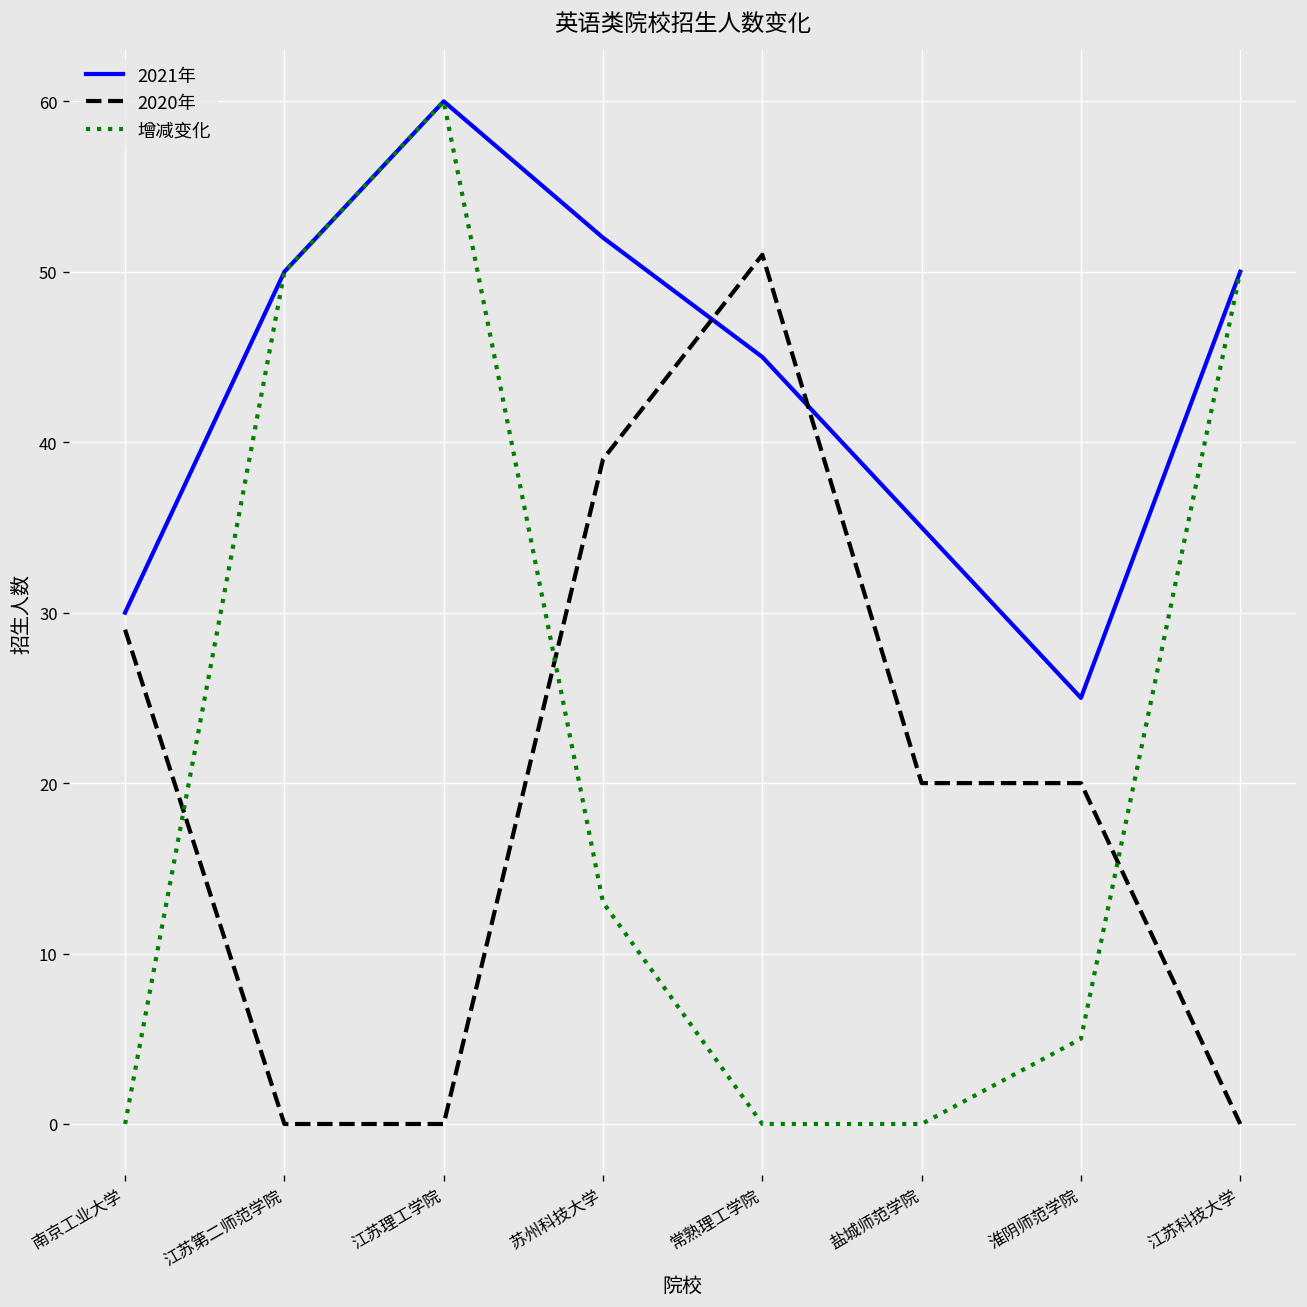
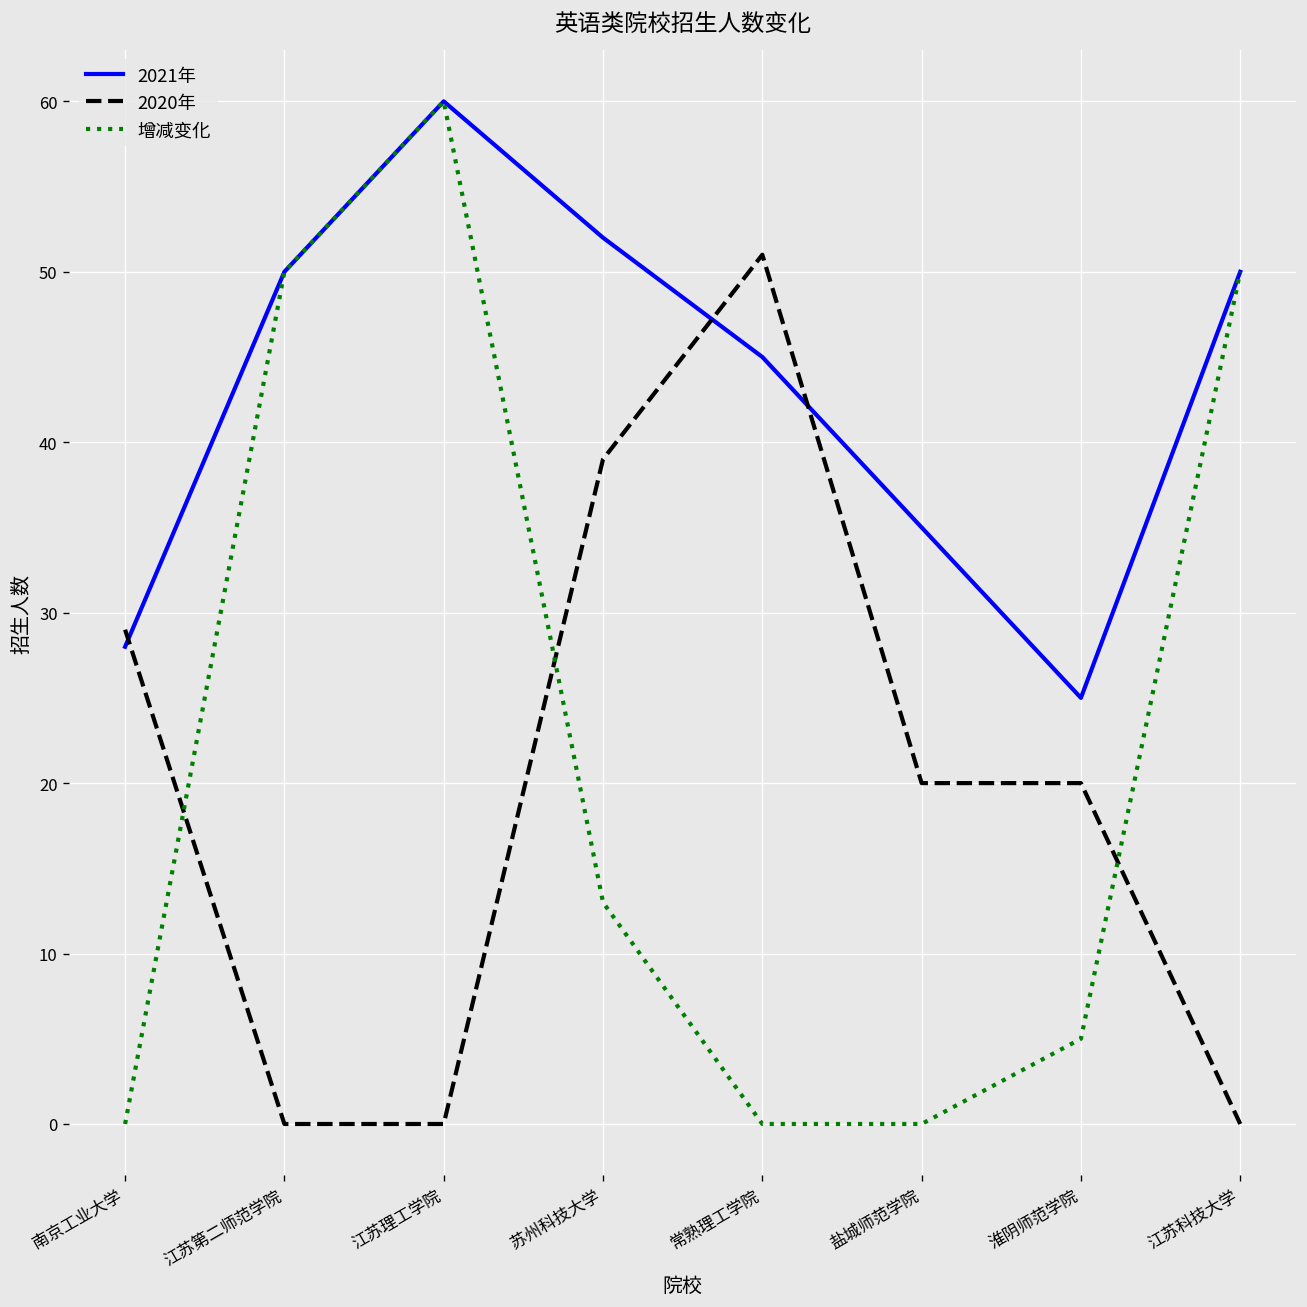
2021年, 南京工业大学: 30 -> 28
